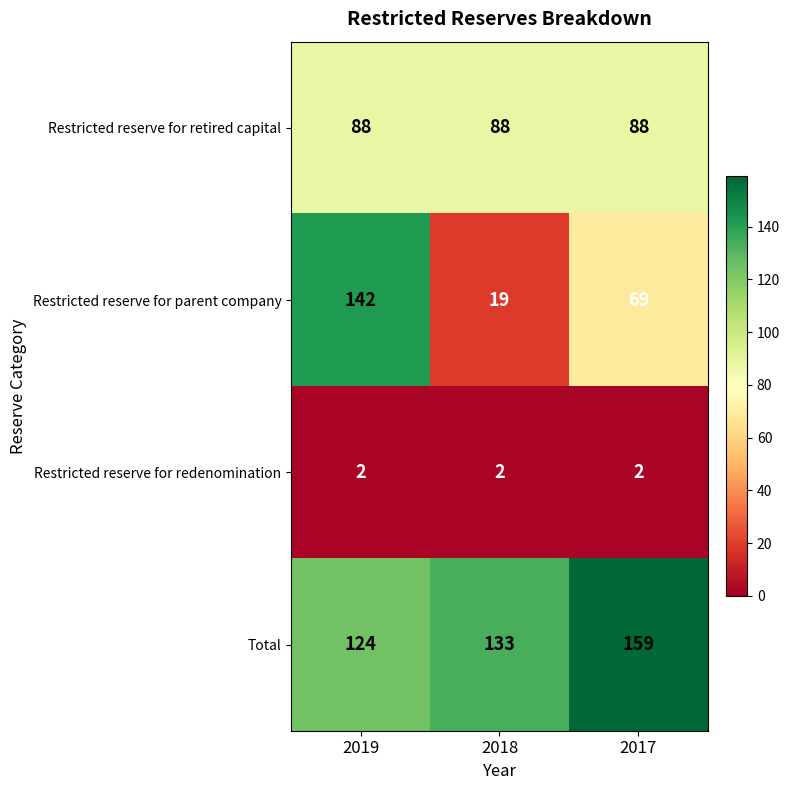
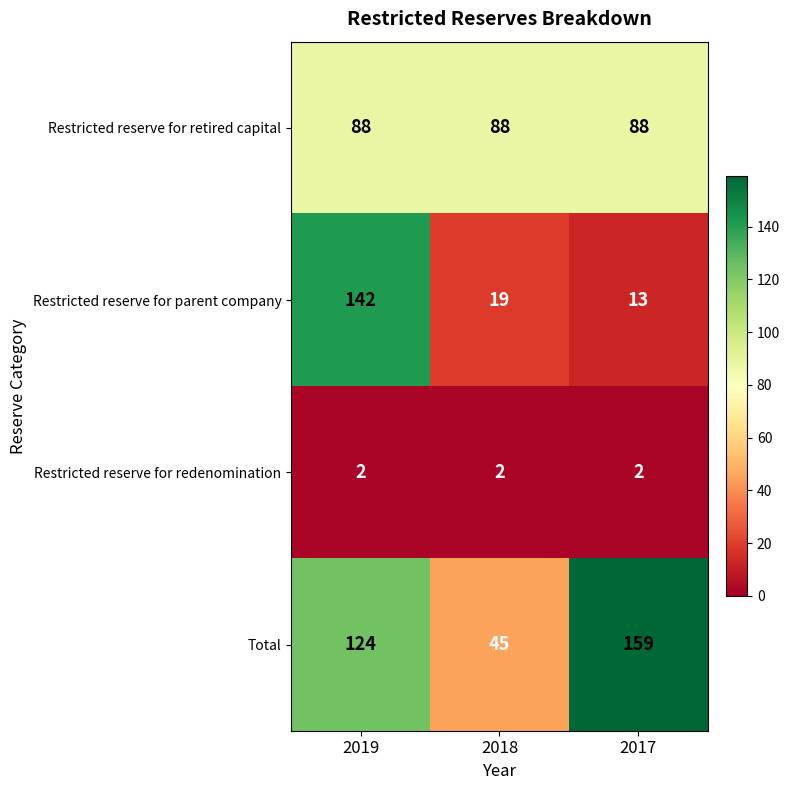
Restricted reserve for parent company, 2017: 69 -> 13
Total, 2018: 133 -> 45
